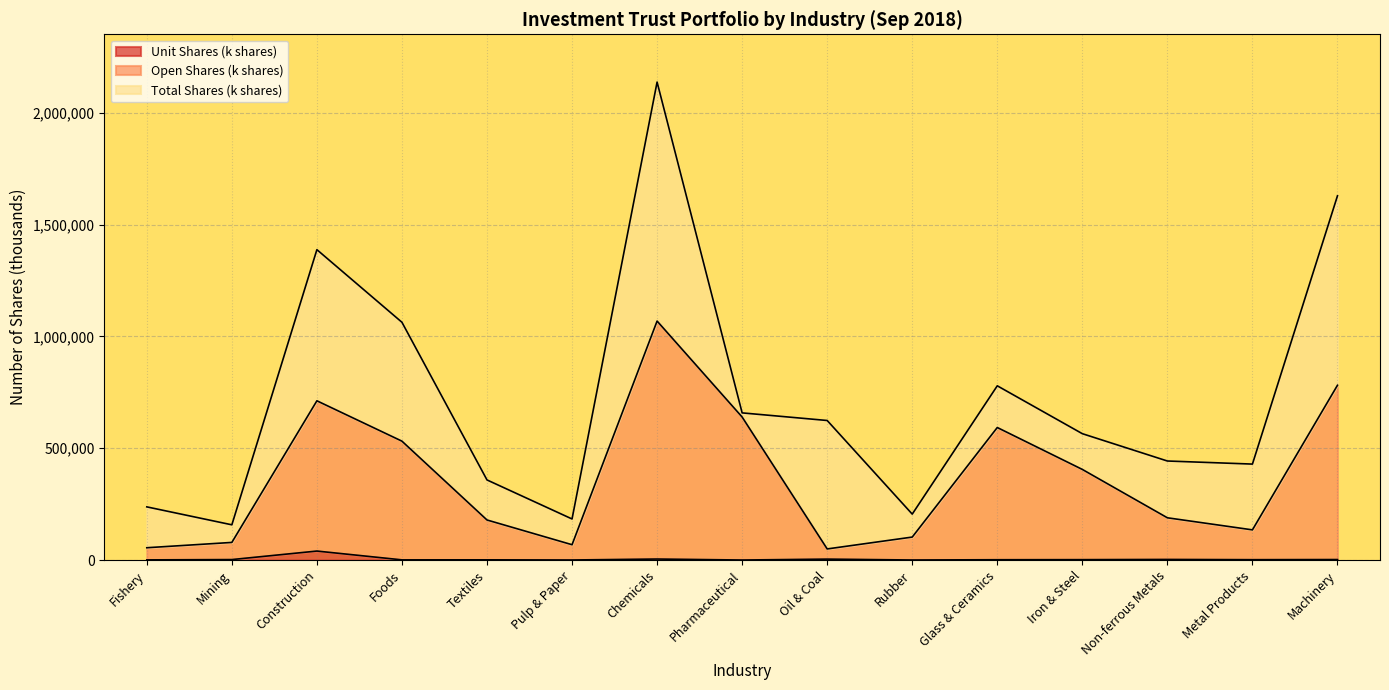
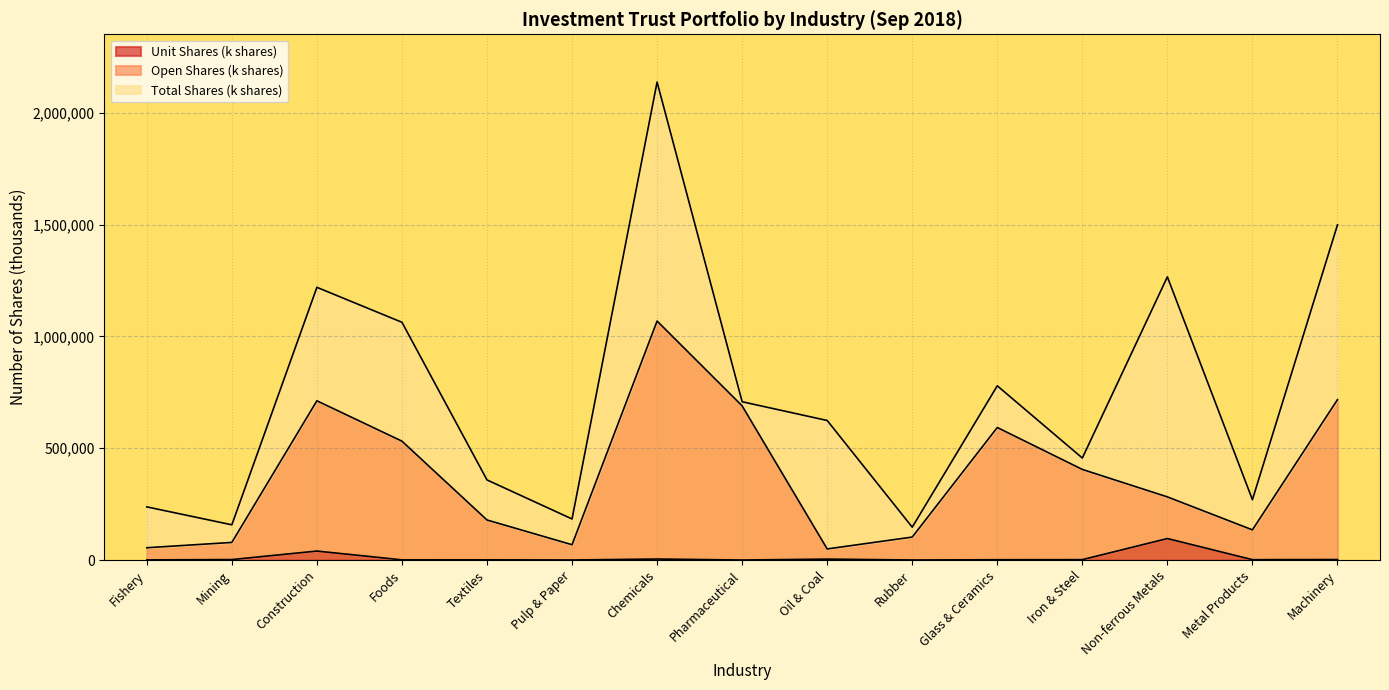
Total Shares (k shares), Construction: 680,000 -> 510,000
Open Shares (k shares), Pharmaceutical: 640,000 -> 690,000
Total Shares (k shares), Rubber: 100,000 -> 40,000
Total Shares (k shares), Iron & Steel: 160,000 -> 50,000
Unit Shares (k shares), Non-ferrous Metals: 0 -> 100,000
Total Shares (k shares), Non-ferrous Metals: 250,000 -> 980,000
Total Shares (k shares), Metal Products: 290,000 -> 130,000
Open Shares (k shares), Machinery: 780,000 -> 720,000
Total Shares (k shares), Machinery: 850,000 -> 780,000
